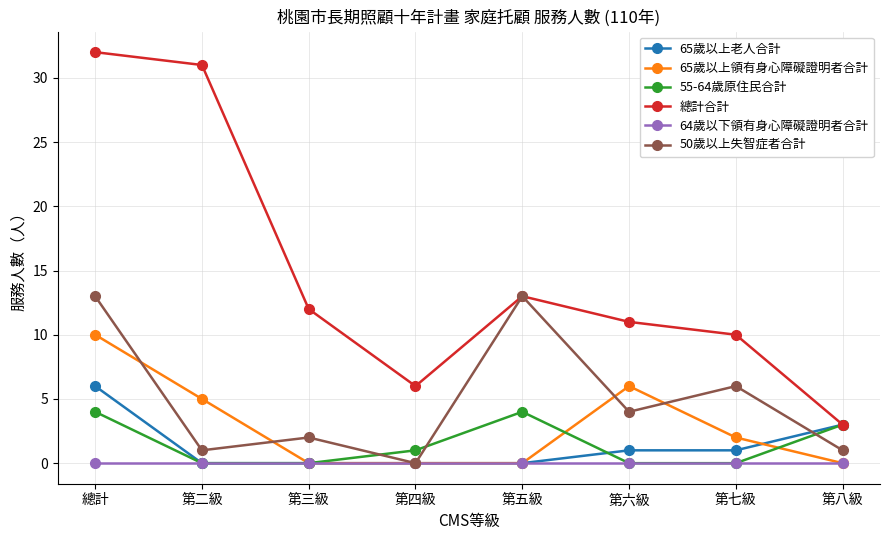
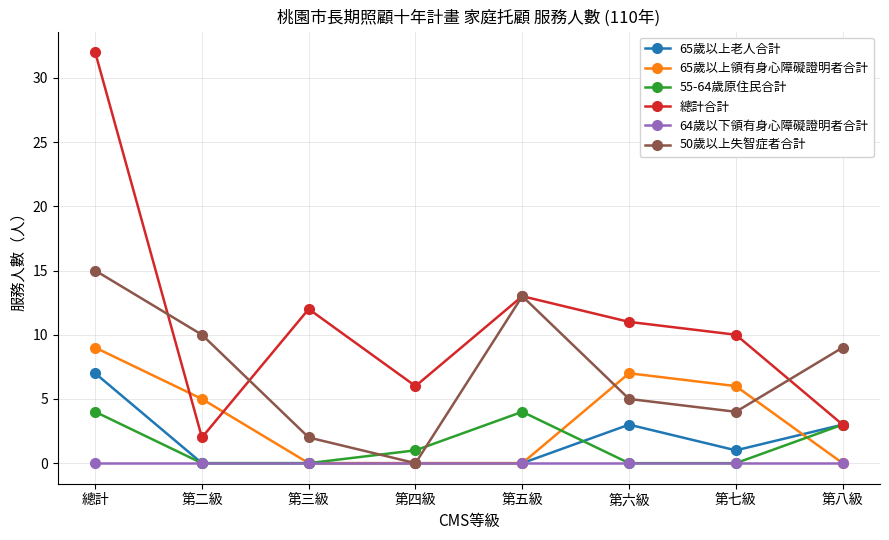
65歲以上老人合計, 總計: 6 -> 7
65歲以上領有身心障礙證明者合計, 總計: 10 -> 9
50歲以上失智症者合計, 總計: 13 -> 15
總計合計, 第二級: 31 -> 2
50歲以上失智症者合計, 第二級: 1 -> 10
65歲以上老人合計, 第六級: 1 -> 3
65歲以上領有身心障礙證明者合計, 第六級: 6 -> 7
50歲以上失智症者合計, 第六級: 4 -> 5
65歲以上領有身心障礙證明者合計, 第七級: 2 -> 6
50歲以上失智症者合計, 第七級: 6 -> 4
50歲以上失智症者合計, 第八級: 1 -> 9
